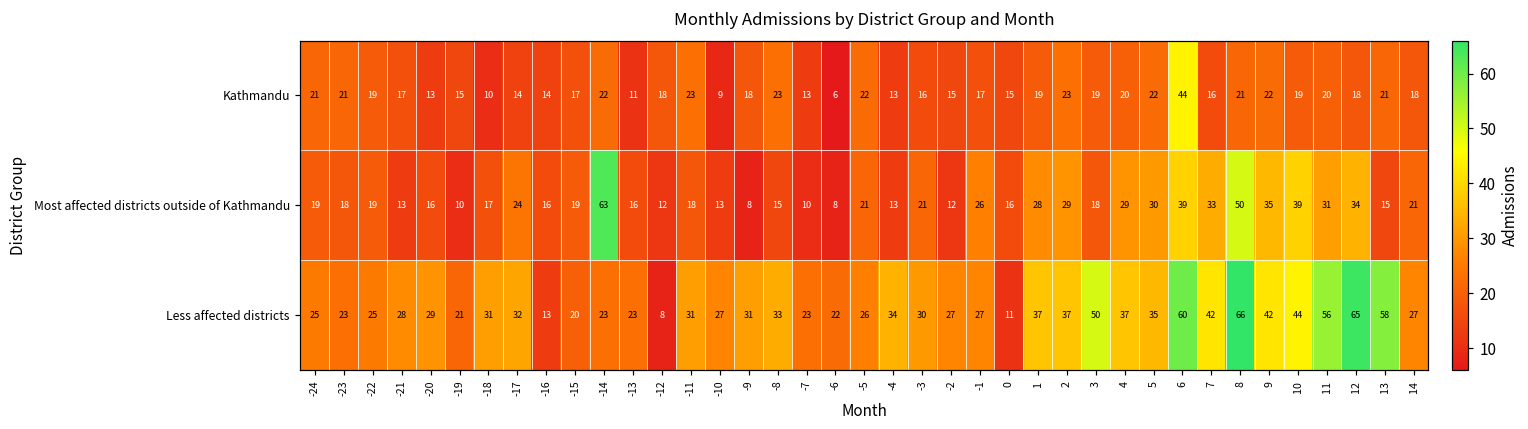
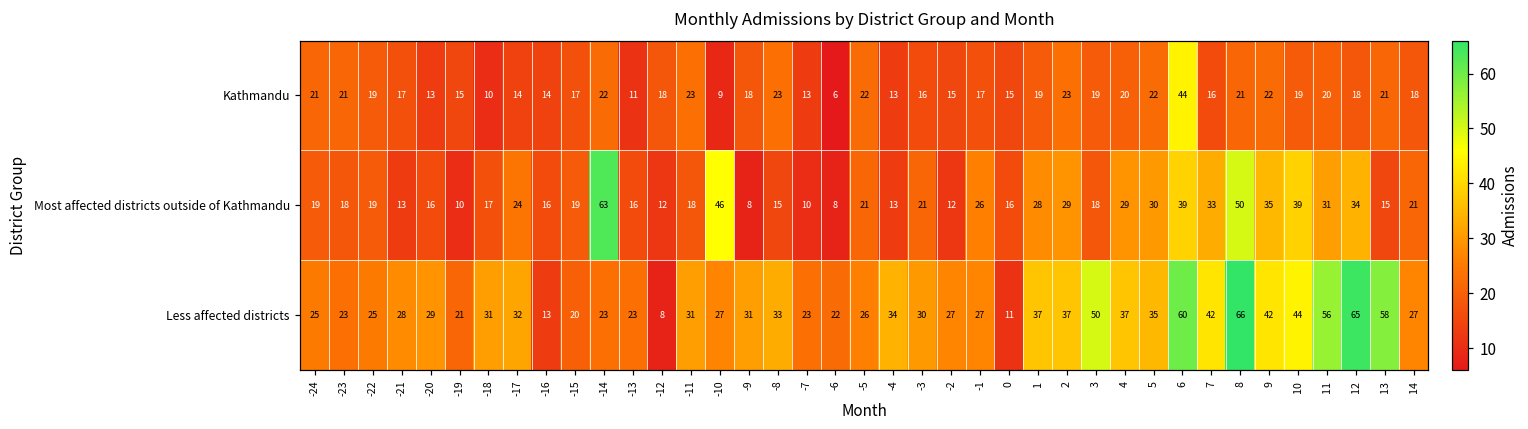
Most affected districts outside of Kathmandu, -10: 13 -> 46
